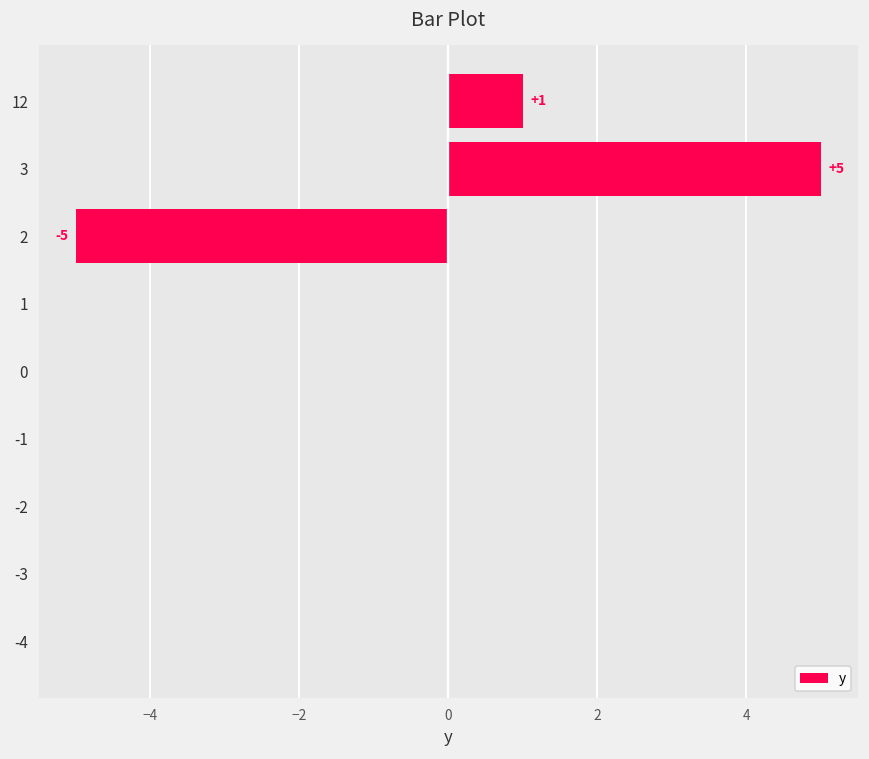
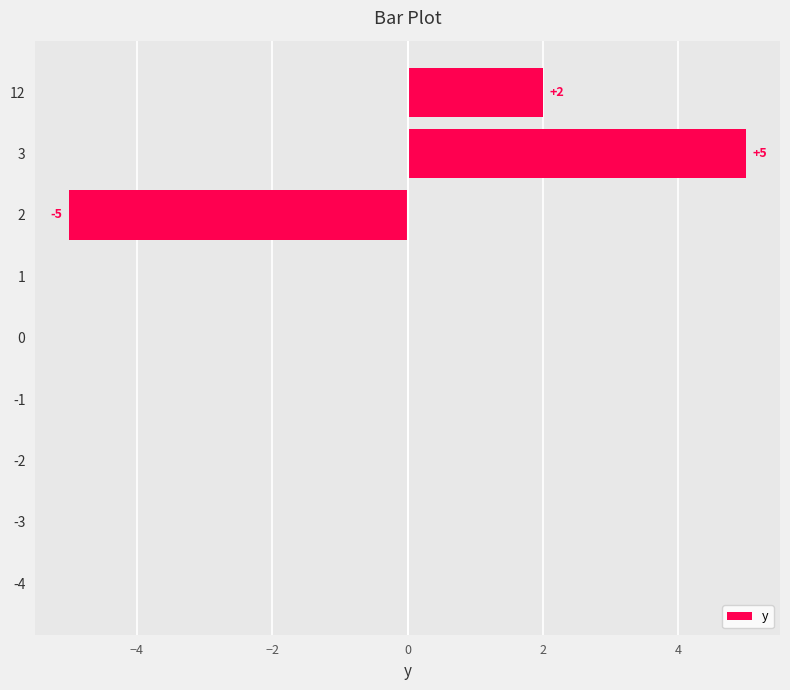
12: +1 -> +2
